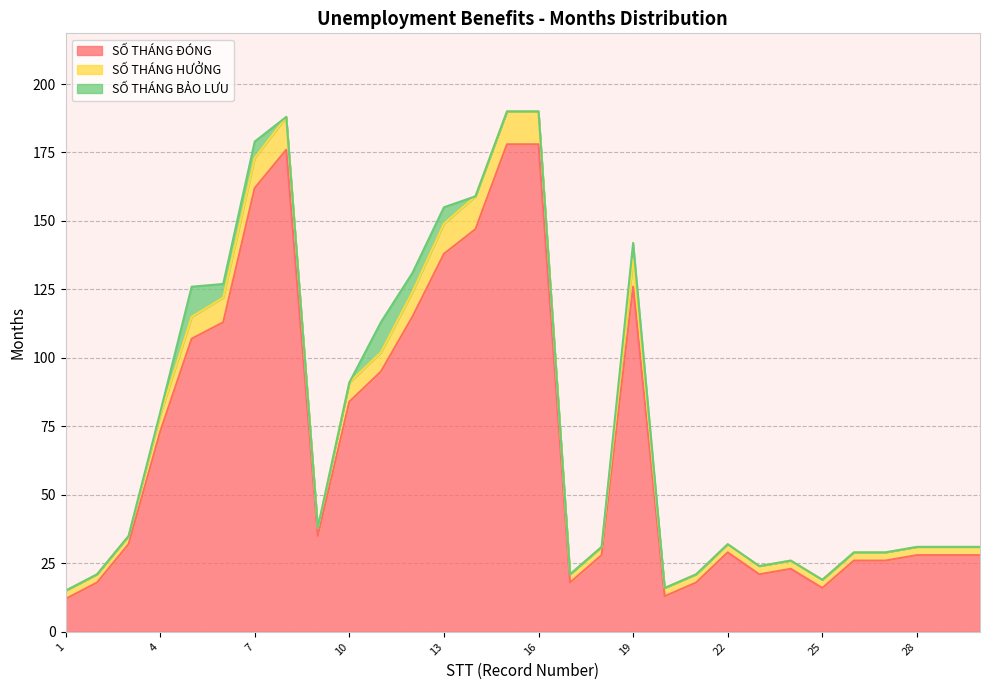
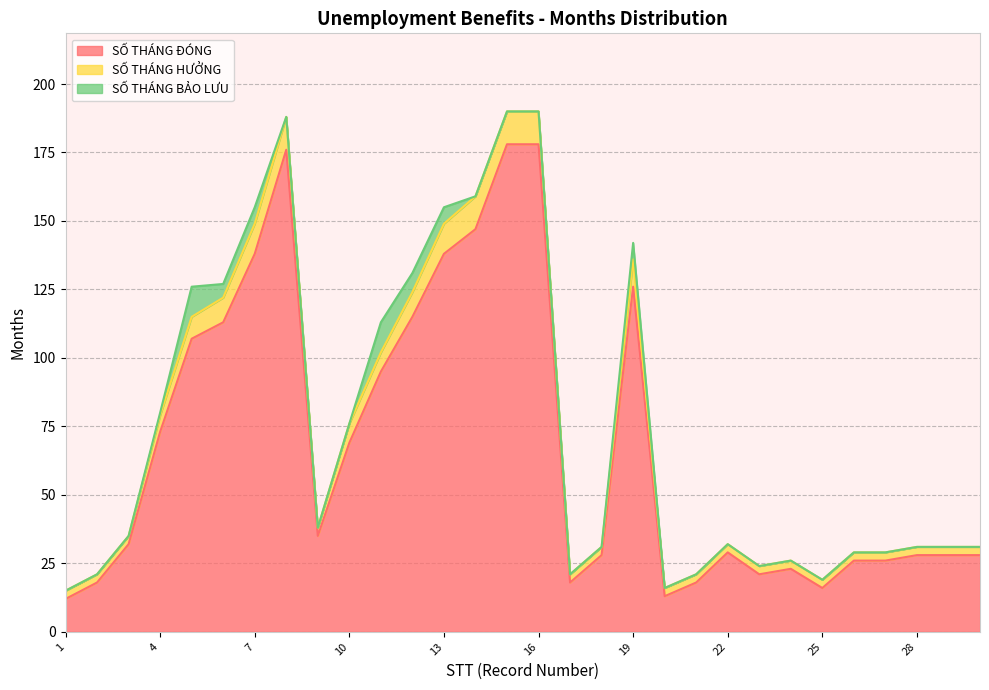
SỐ THÁNG ĐÓNG, 7: 162 -> 138
SỐ THÁNG ĐÓNG, 10: 84 -> 69
